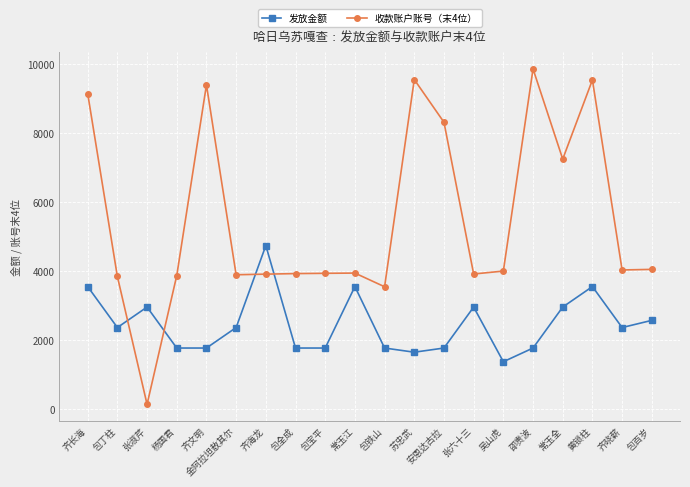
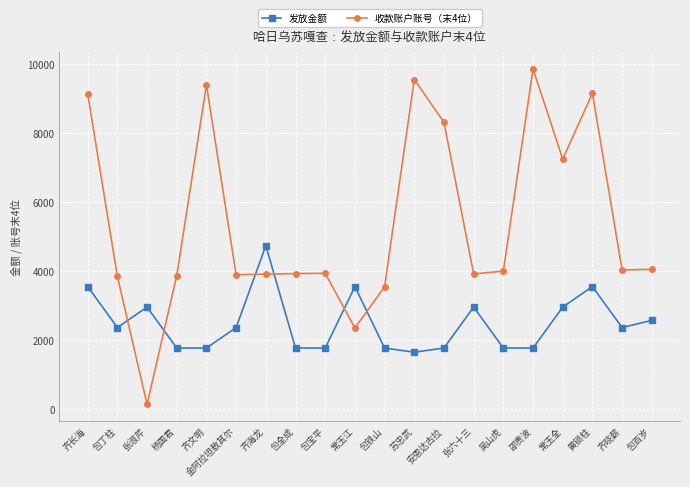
收款账户账号（末4位）, 常玉江: 4000 -> 2400
发放金额, 吴山虎: 1400 -> 1800
收款账户账号（末4位）, 黄锁柱: 9500 -> 9200
